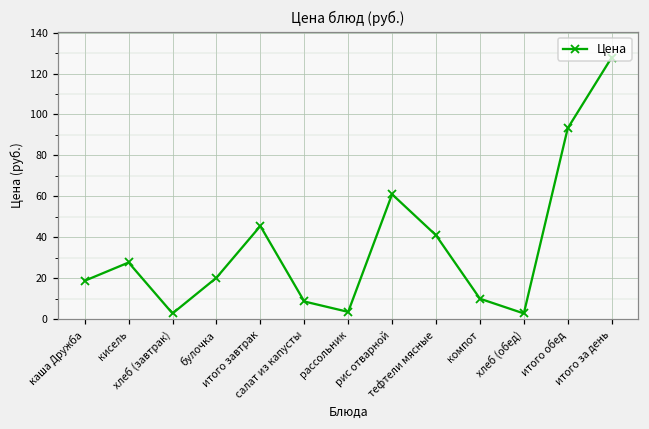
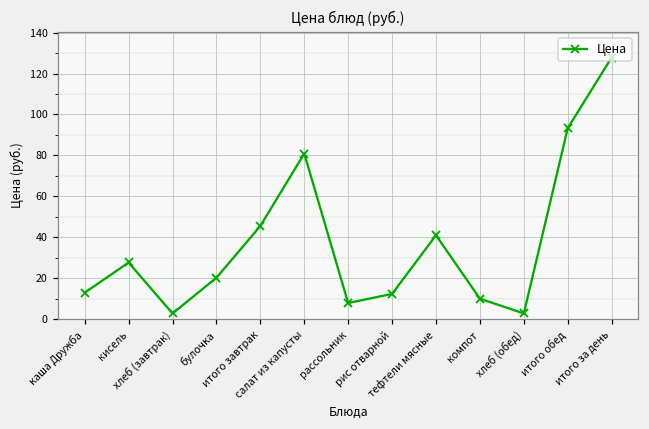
каша Дружба: 19 -> 13
салат из капусты: 9 -> 81
рассольник: 4 -> 8
рис отварной: 61 -> 12
